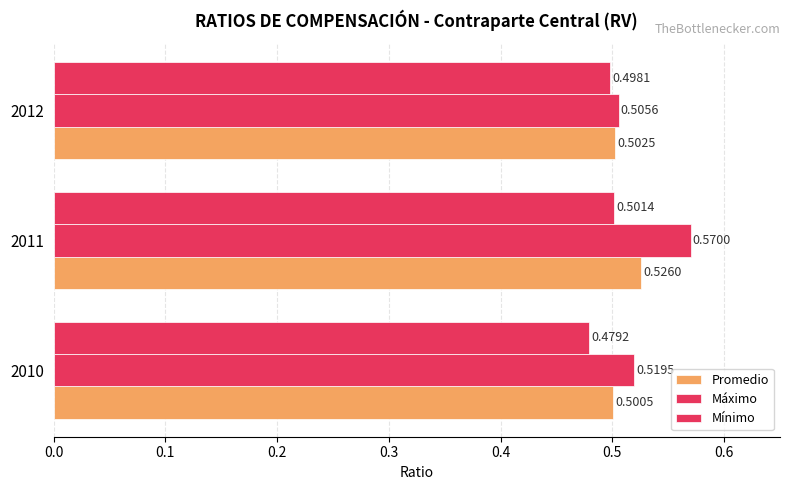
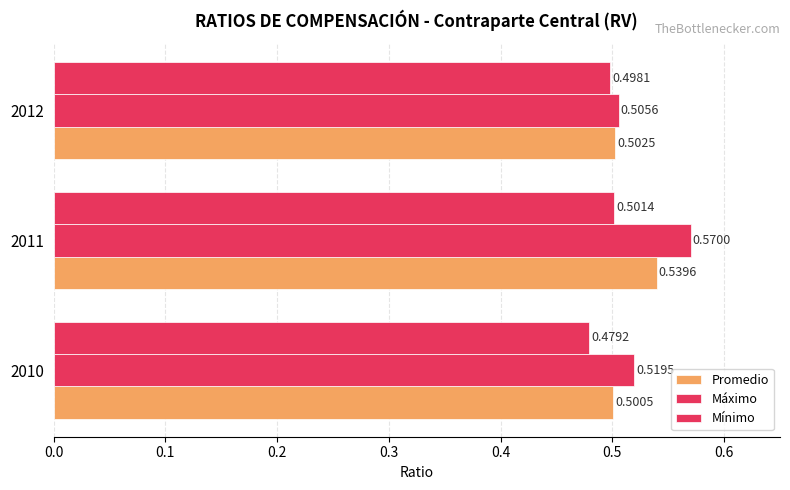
Promedio, 2011: 0.5260 -> 0.5396
